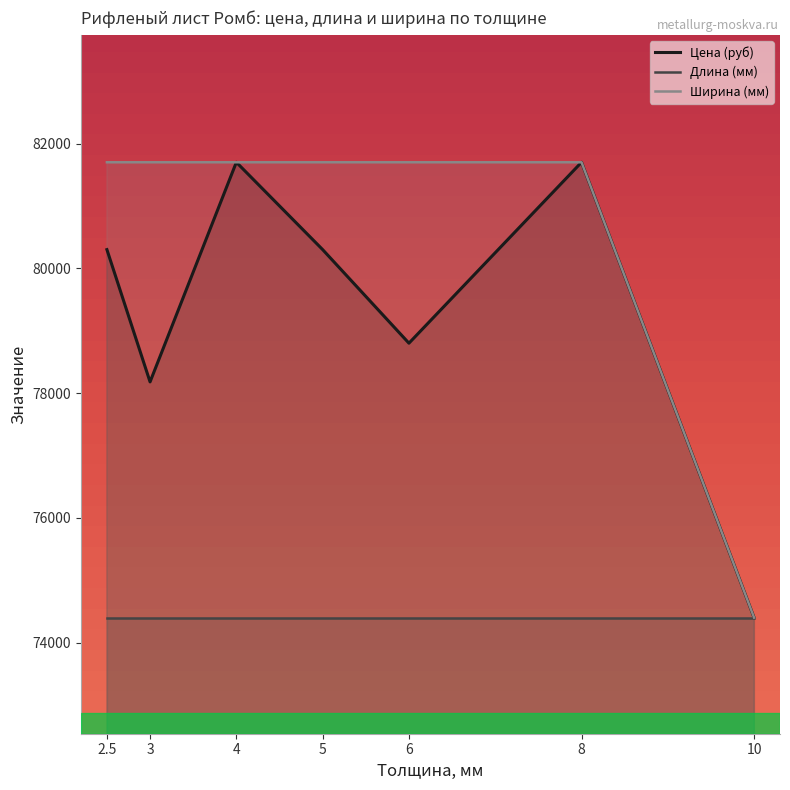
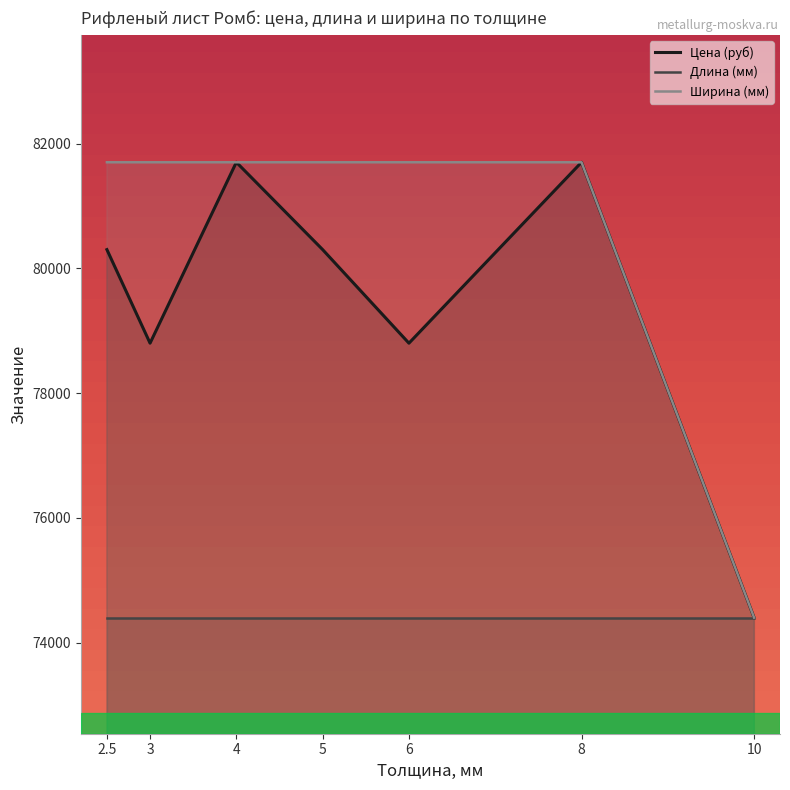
Цена (руб), 3: 78200 -> 78800
